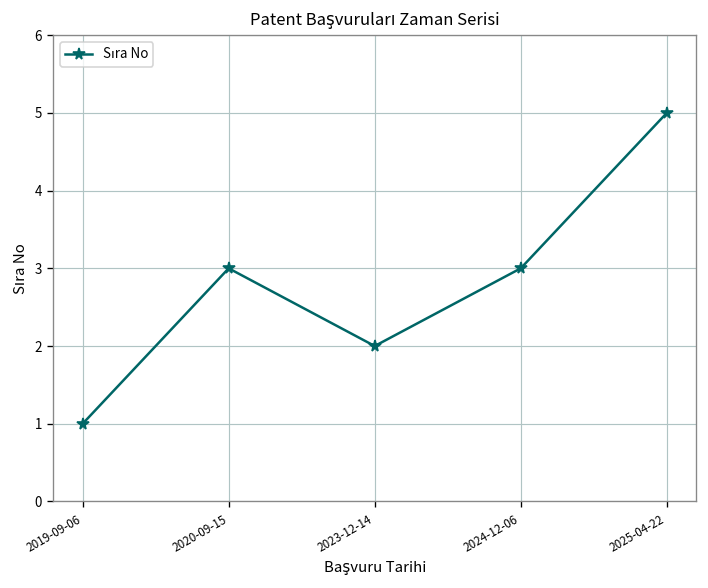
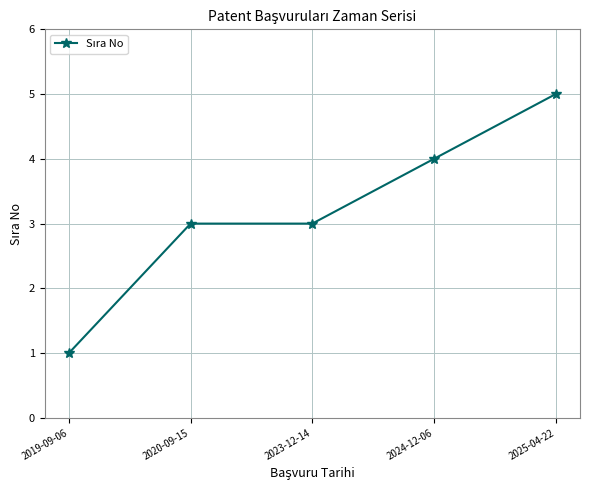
2023-12-14: 2 -> 3
2024-12-06: 3 -> 4
